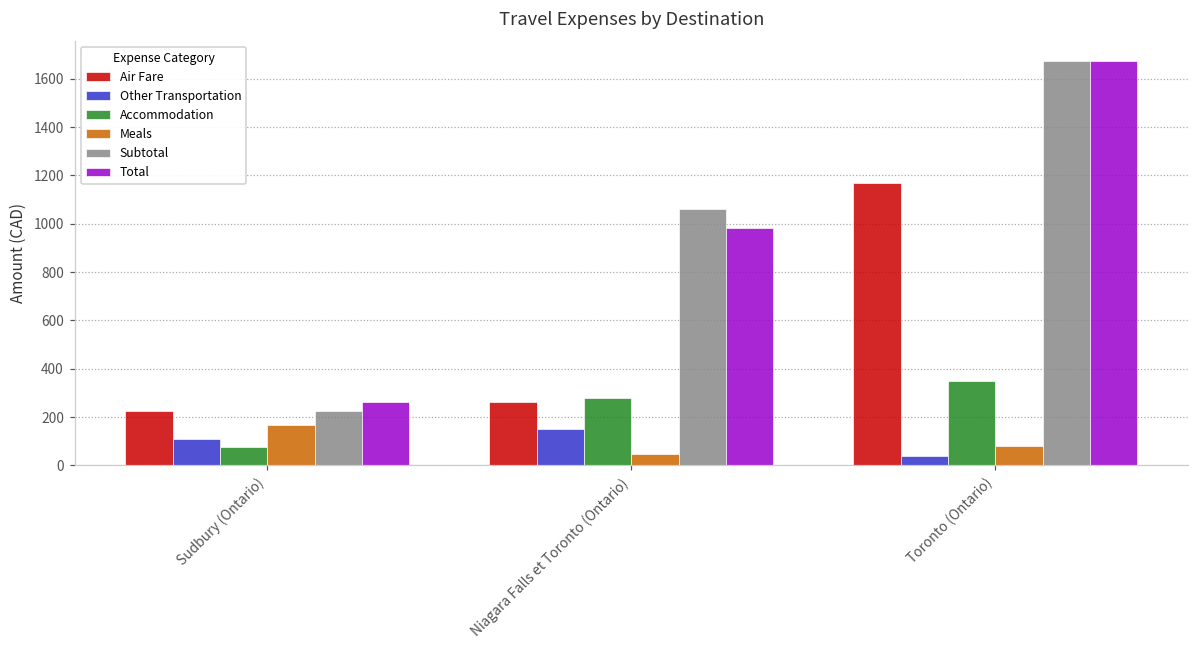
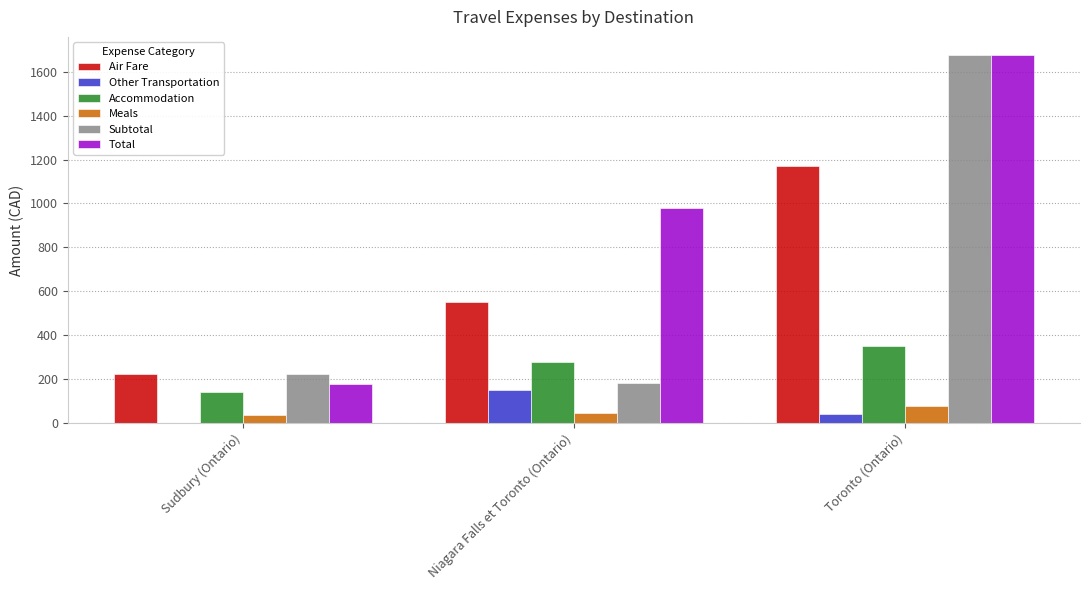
Other Transportation, Sudbury (Ontario): 110 -> 0
Accommodation, Sudbury (Ontario): 80 -> 140
Meals, Sudbury (Ontario): 160 -> 40
Total, Sudbury (Ontario): 260 -> 180
Air Fare, Niagara Falls et Toronto (Ontario): 260 -> 550
Subtotal, Niagara Falls et Toronto (Ontario): 1060 -> 180
